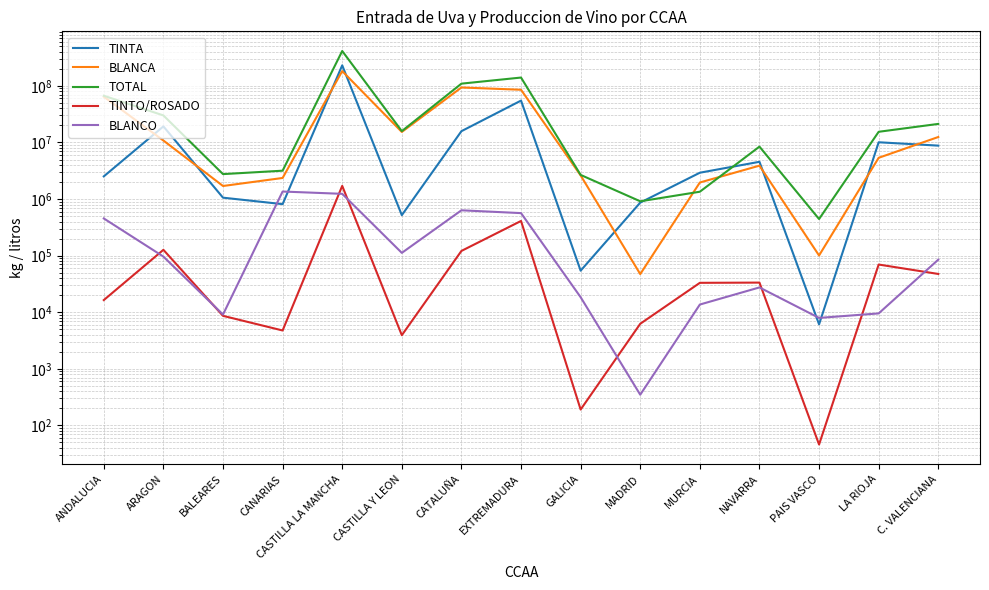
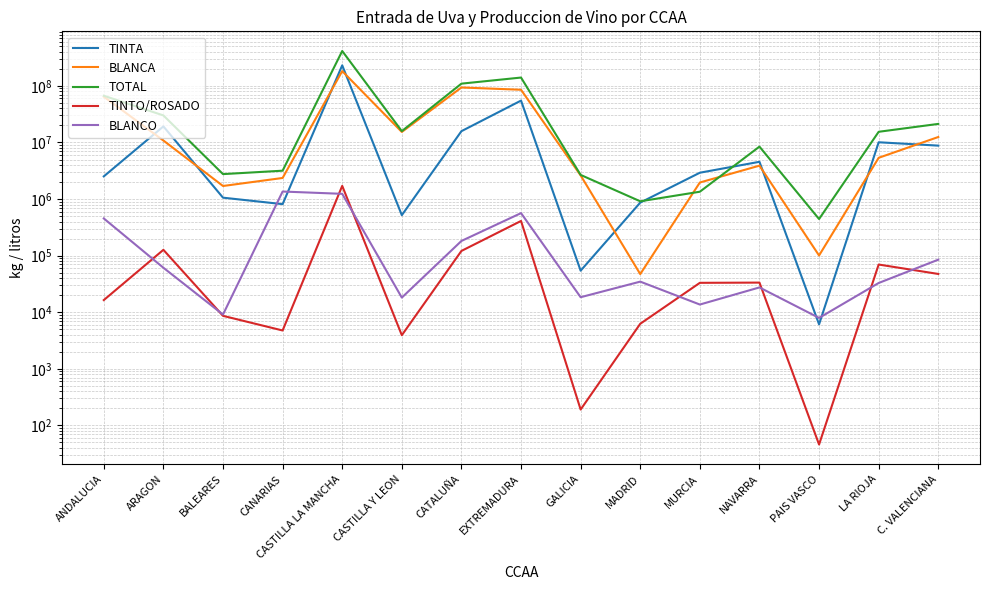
BLANCO, ARAGON: 100000 -> 60000
BLANCO, CASTILLA Y LEON: 110000 -> 18000
BLANCO, CATALUÑA: 600000 -> 180000
BLANCO, MADRID: 300 -> 30000
BLANCO, LA RIOJA: 10000 -> 30000
